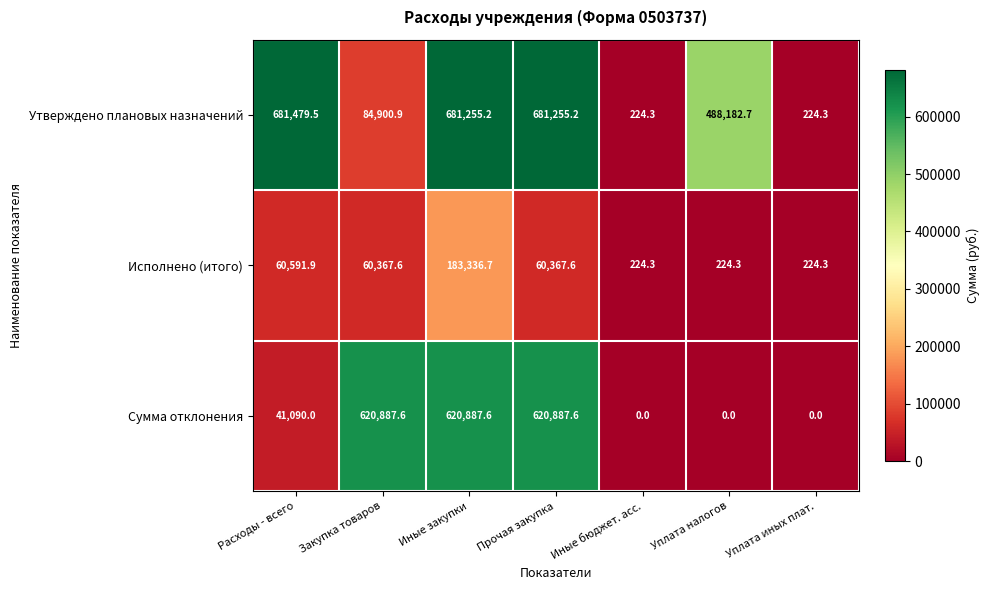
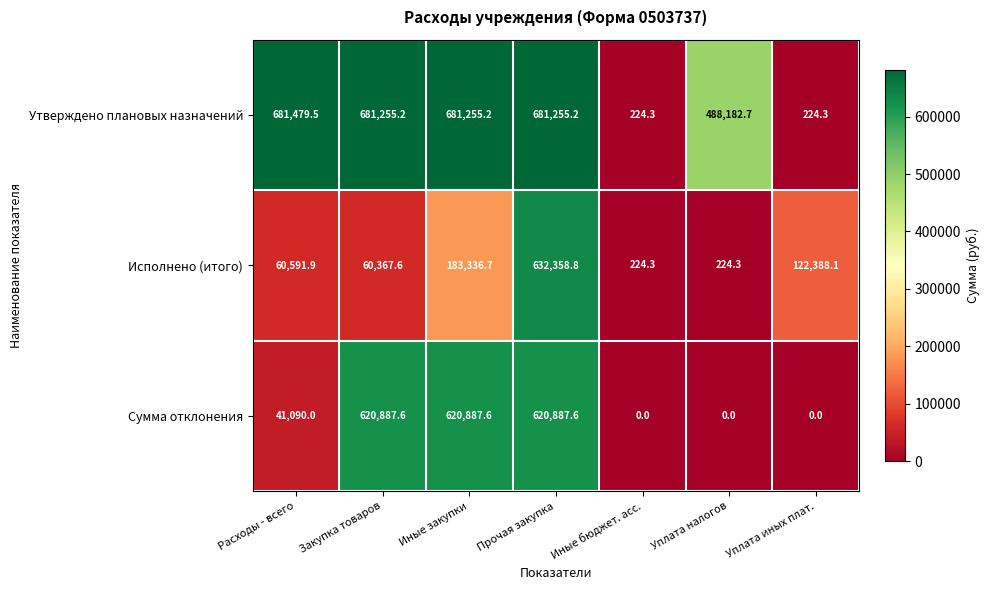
Утверждено плановых назначений, Закупка товаров: 84,900.9 -> 681,255.2
Исполнено (итого), Прочая закупка: 60,367.6 -> 632,358.8
Исполнено (итого), Уплата иных плат.: 224.3 -> 122,388.1
